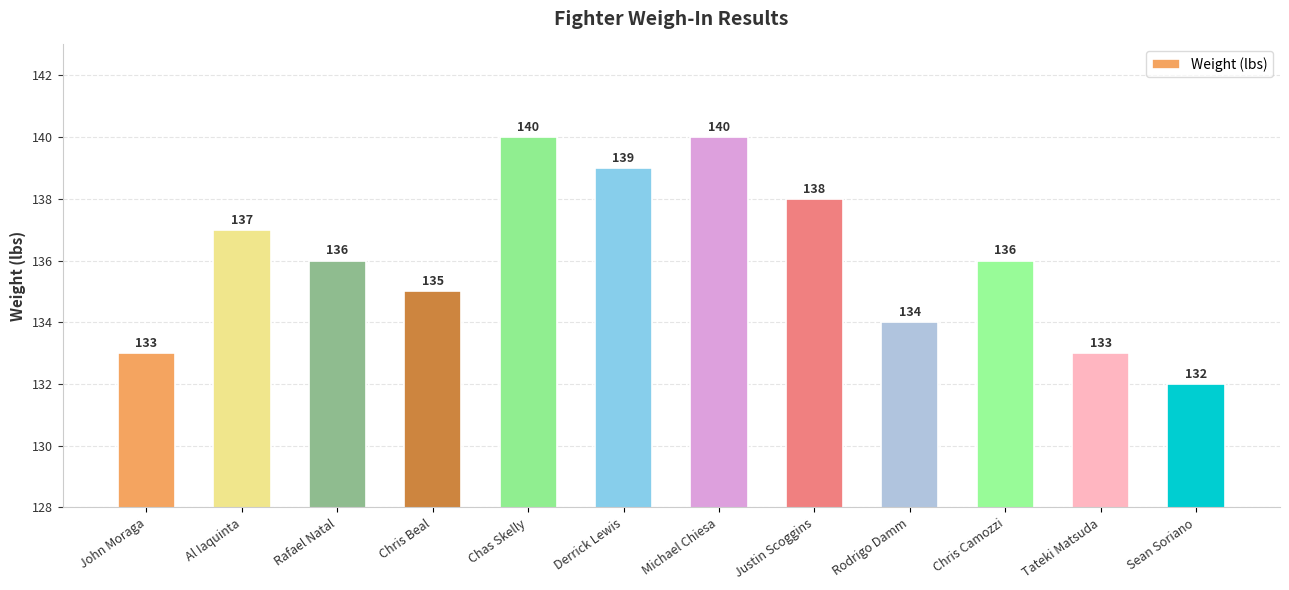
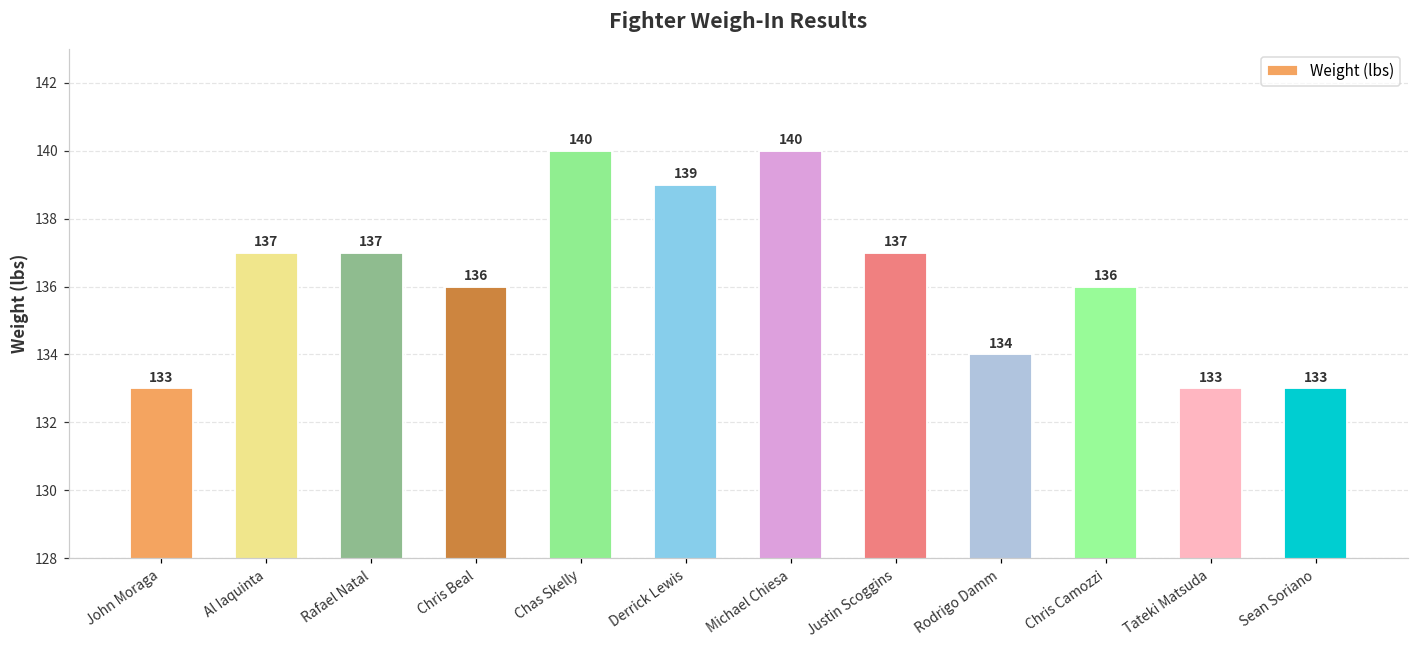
Rafael Natal: 136 -> 137
Chris Beal: 135 -> 136
Justin Scoggins: 138 -> 137
Sean Soriano: 132 -> 133
